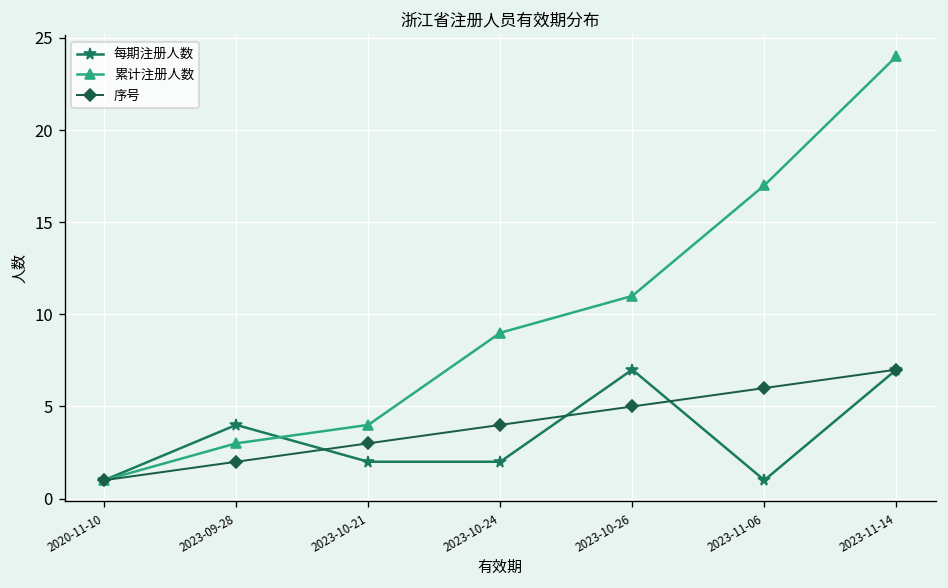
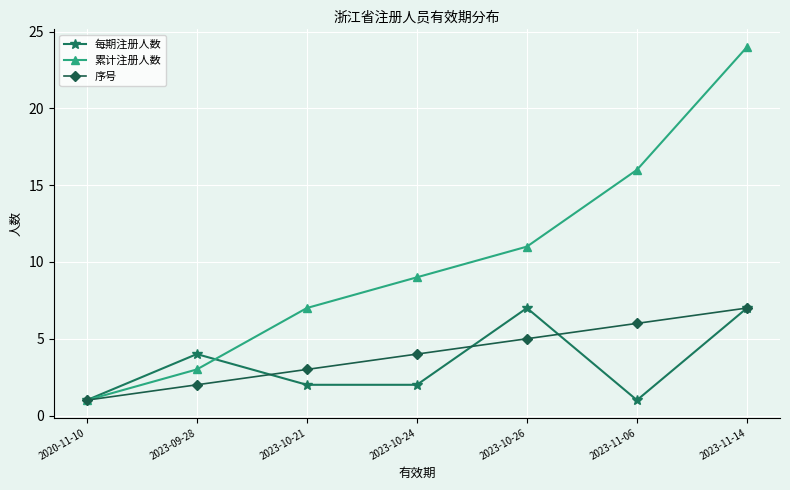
累计注册人数, 2023-10-21: 4 -> 7
累计注册人数, 2023-11-06: 17 -> 16
